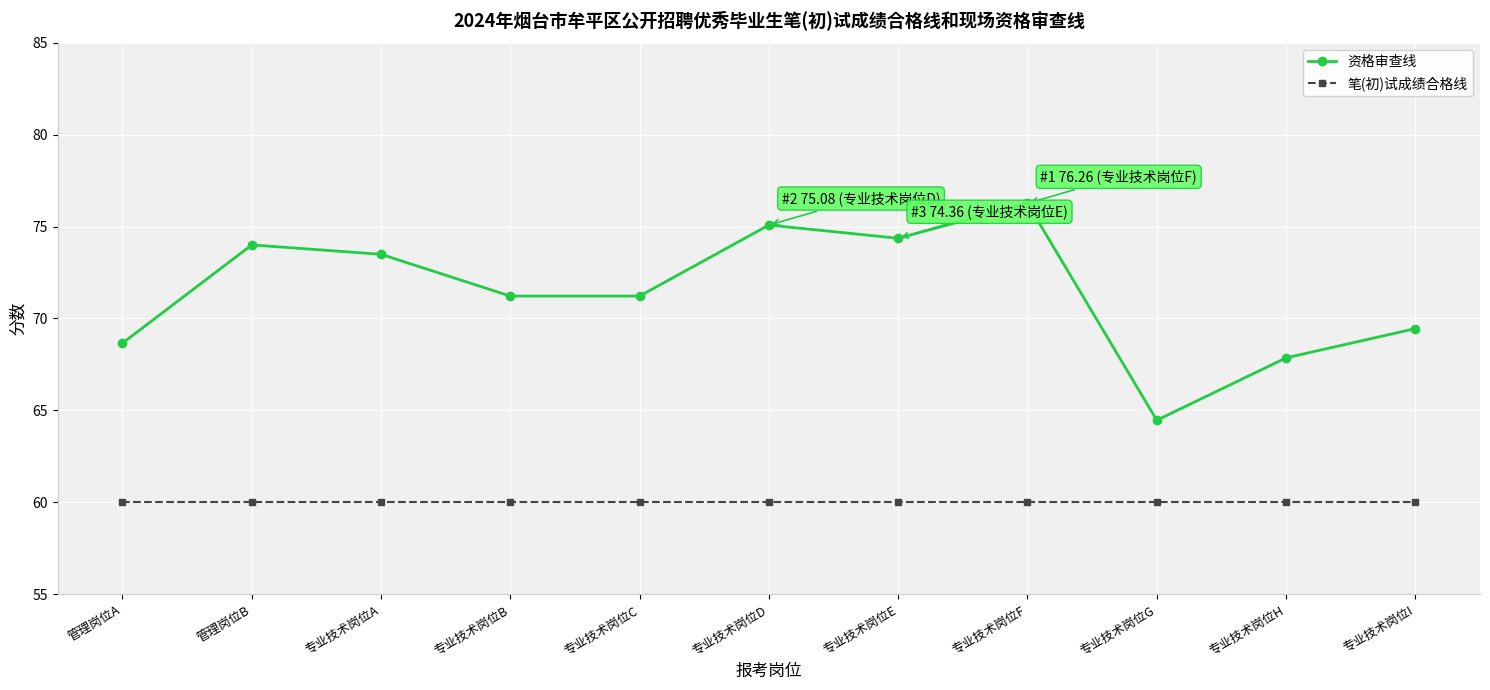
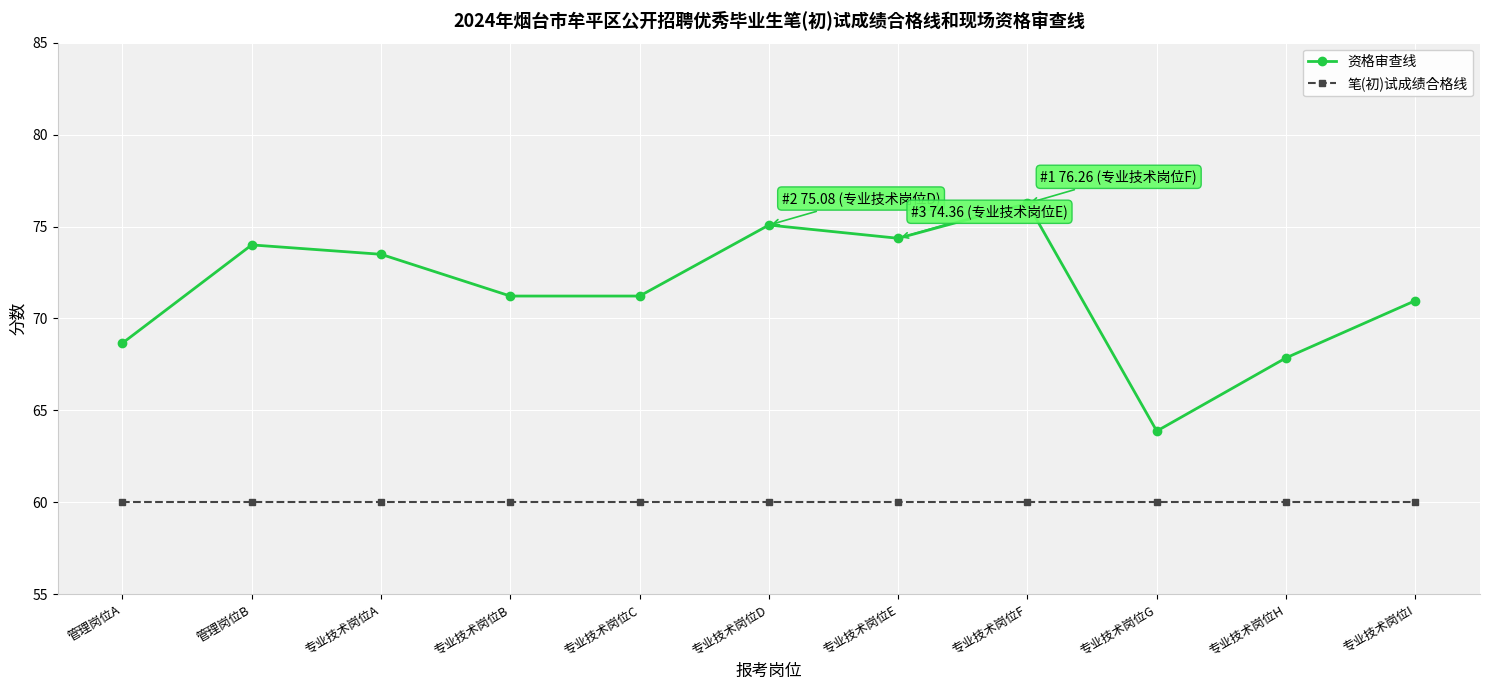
资格审查线, 专业技术岗位G: 64.5 -> 63.9
资格审查线, 专业技术岗位I: 69.5 -> 71.0
